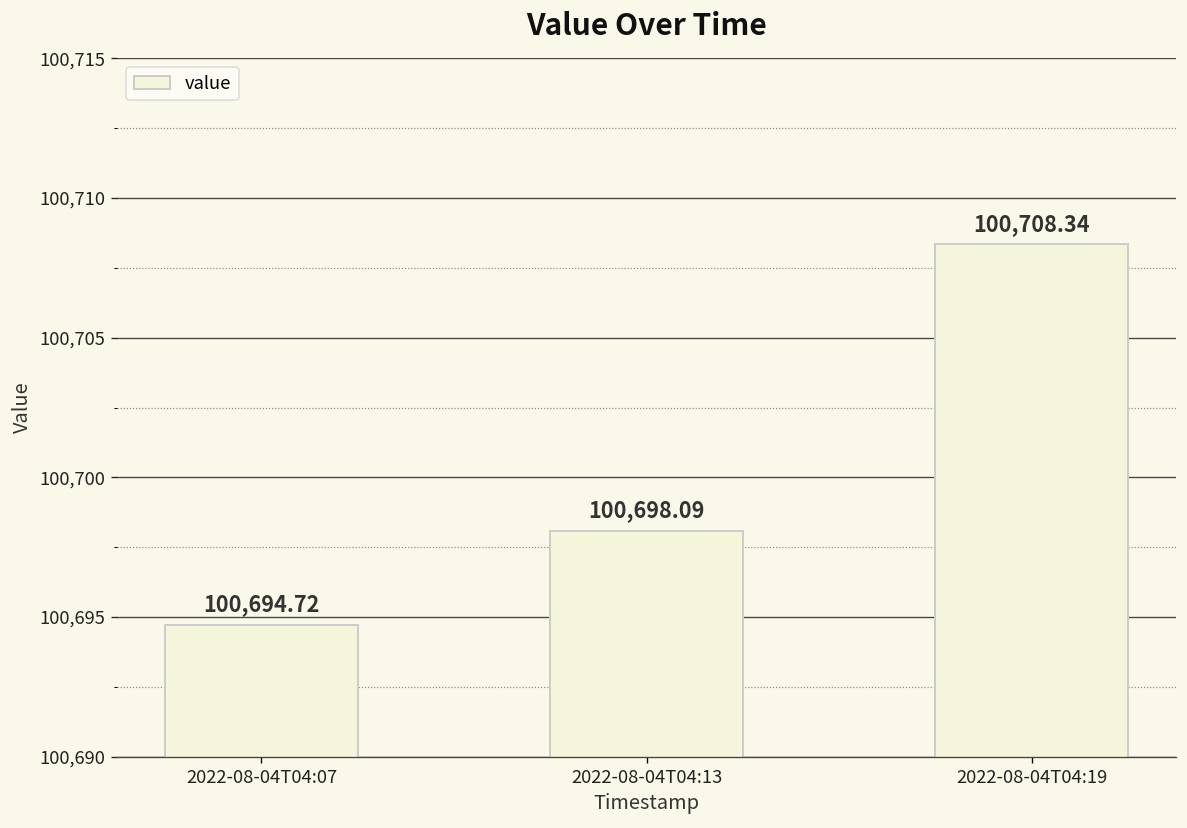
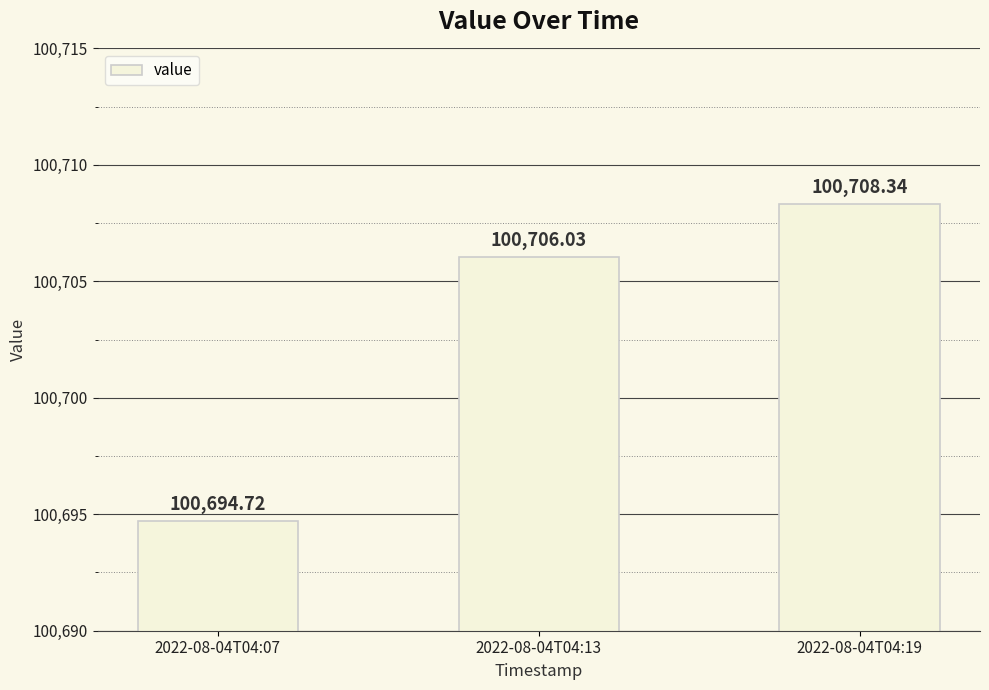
2022-08-04T04:13: 100,698.09 -> 100,706.03
